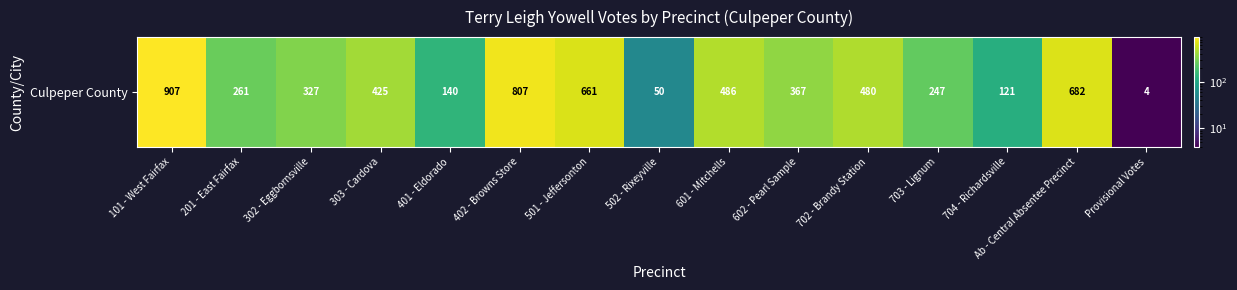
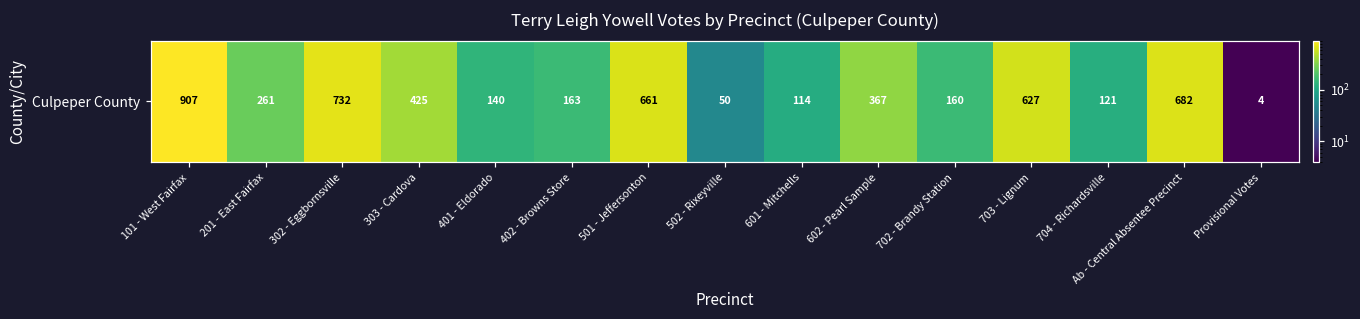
Culpeper County, 302 - Eggbornsville: 327 -> 732
Culpeper County, 402 - Browns Store: 807 -> 163
Culpeper County, 601 - Mitchells: 486 -> 114
Culpeper County, 702 - Brandy Station: 480 -> 160
Culpeper County, 703 - Lignum: 247 -> 627
